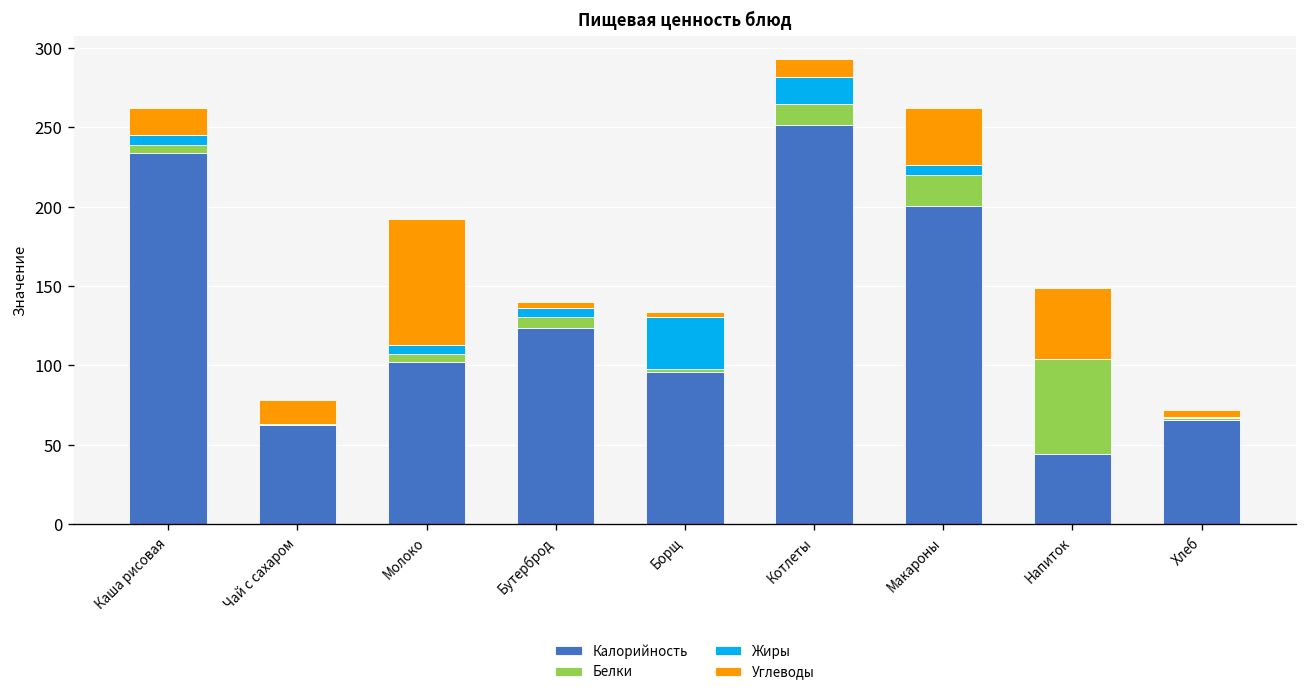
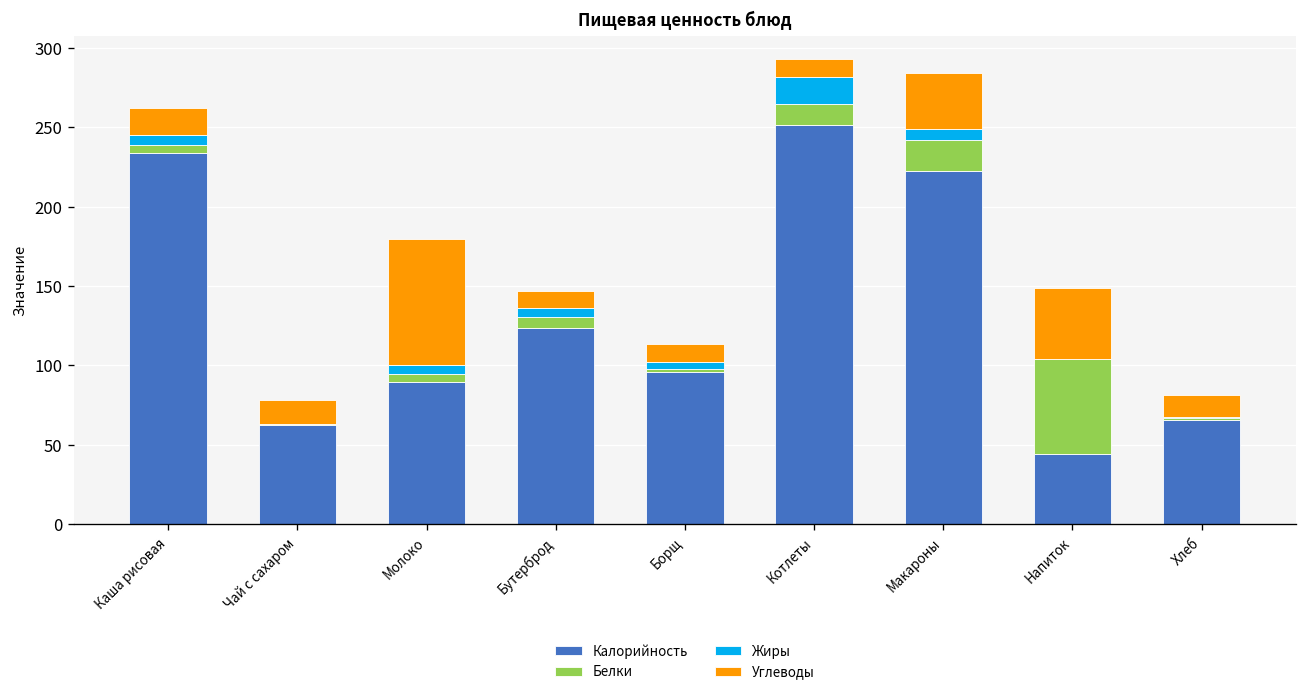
Калорийность, Молоко: 102 -> 90
Углеводы, Бутерброд: 4 -> 11
Жиры, Борщ: 33 -> 5
Углеводы, Борщ: 3 -> 11
Калорийность, Макароны: 200 -> 222
Углеводы, Хлеб: 5 -> 14
